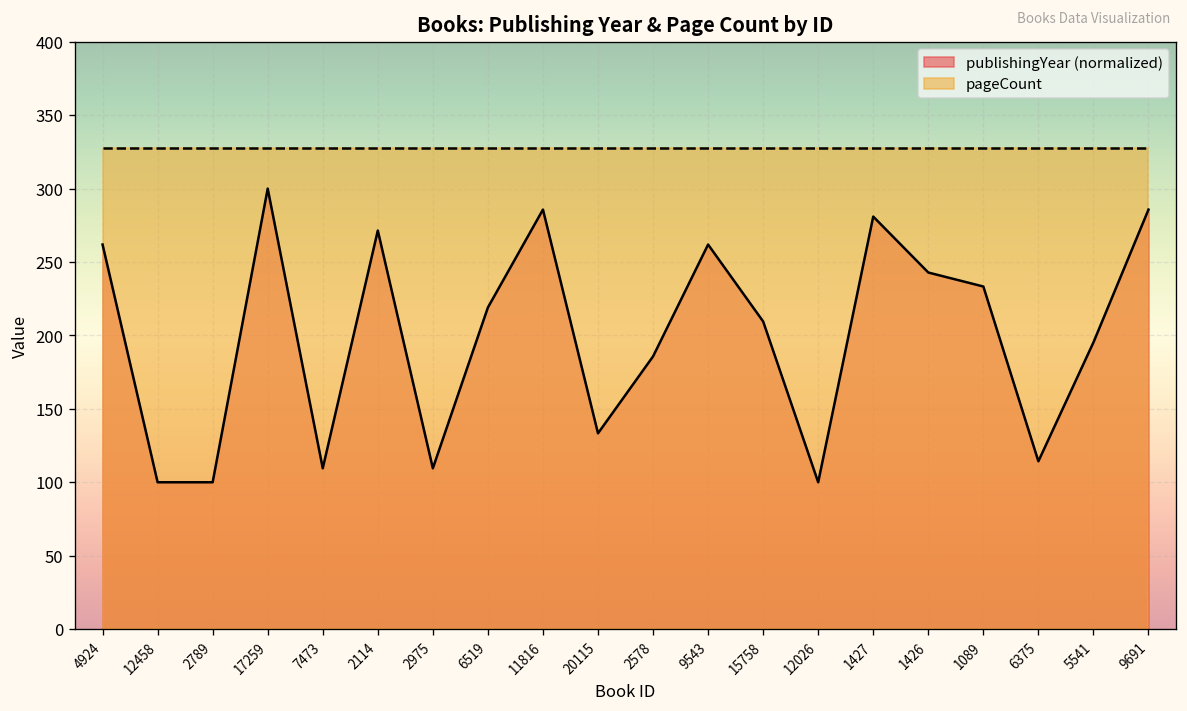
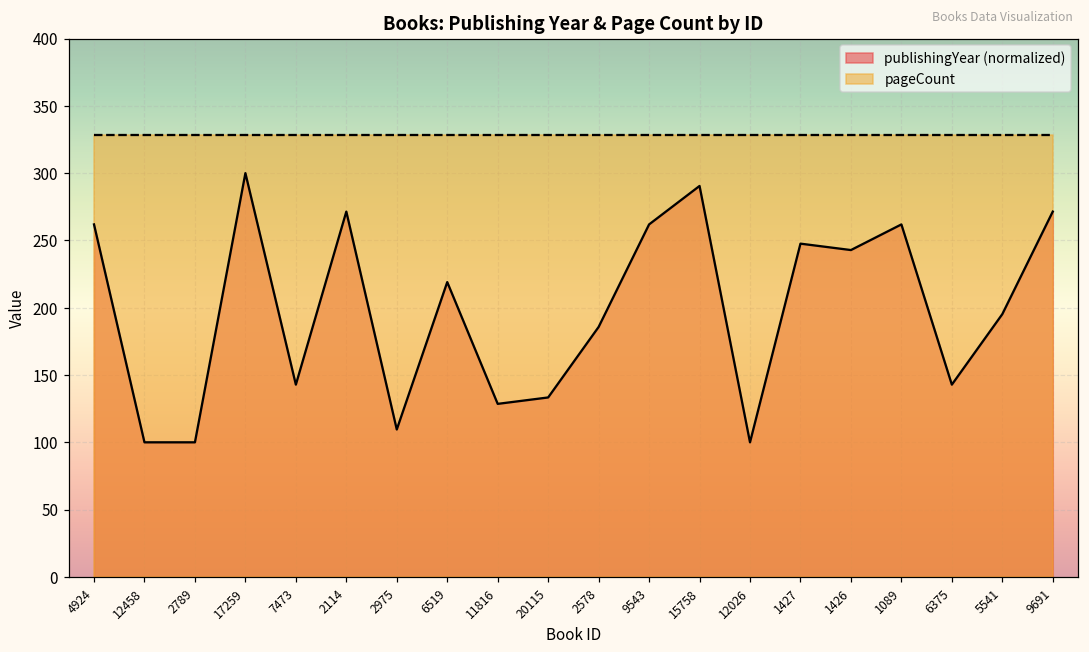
publishingYear (normalized), 7473: 110 -> 143
publishingYear (normalized), 11816: 286 -> 129
publishingYear (normalized), 15758: 210 -> 290
publishingYear (normalized), 1427: 281 -> 248
publishingYear (normalized), 1089: 233 -> 262
publishingYear (normalized), 6375: 114 -> 143
publishingYear (normalized), 9691: 286 -> 271
